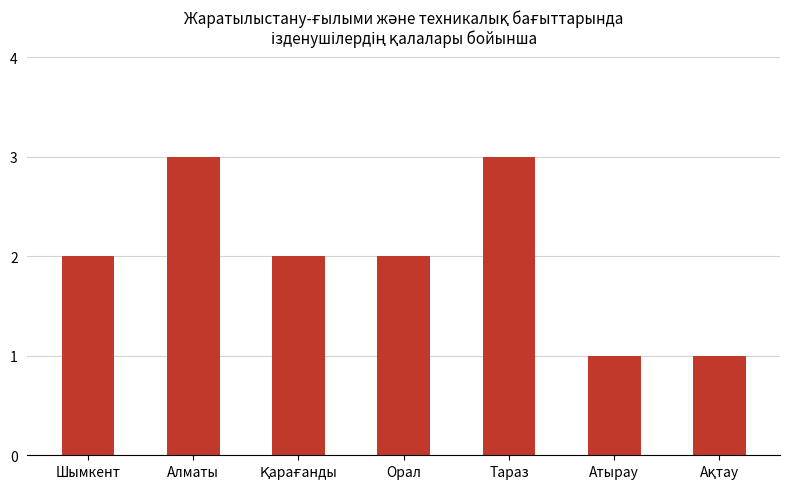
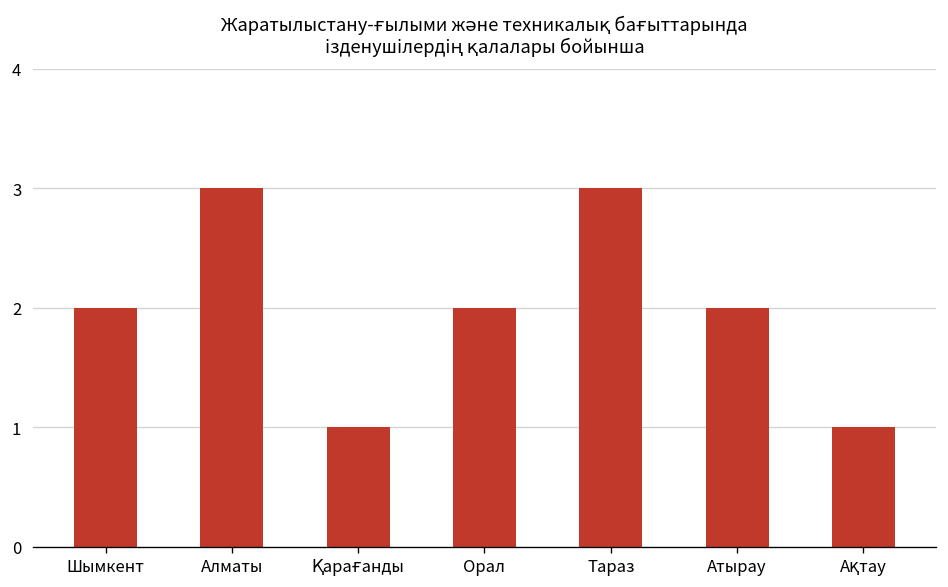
Қарағанды: 2 -> 1
Атырау: 1 -> 2
